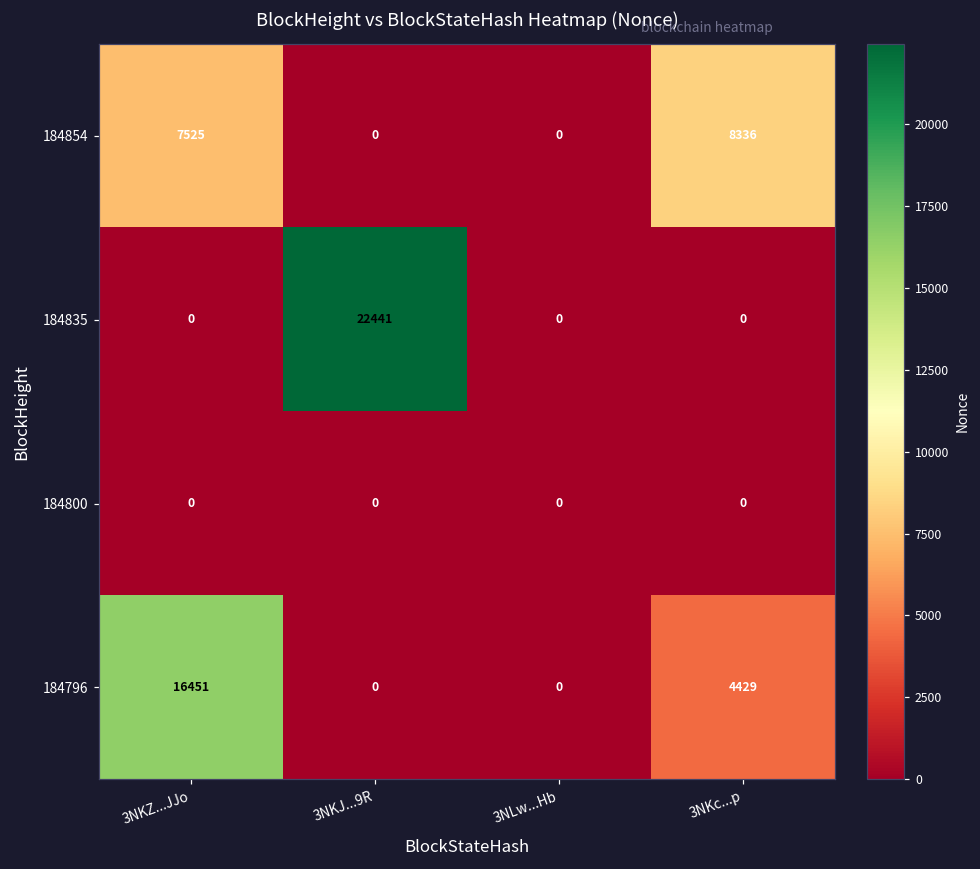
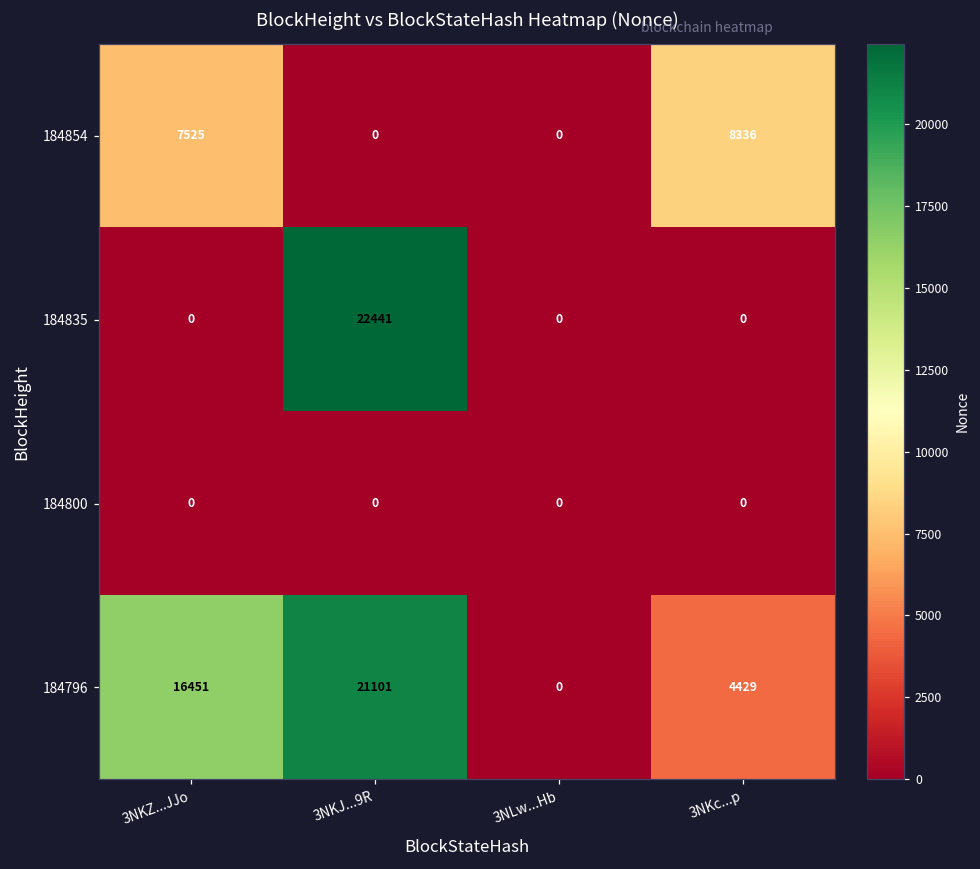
184796, 3NKJ...9R: 0 -> 21101
